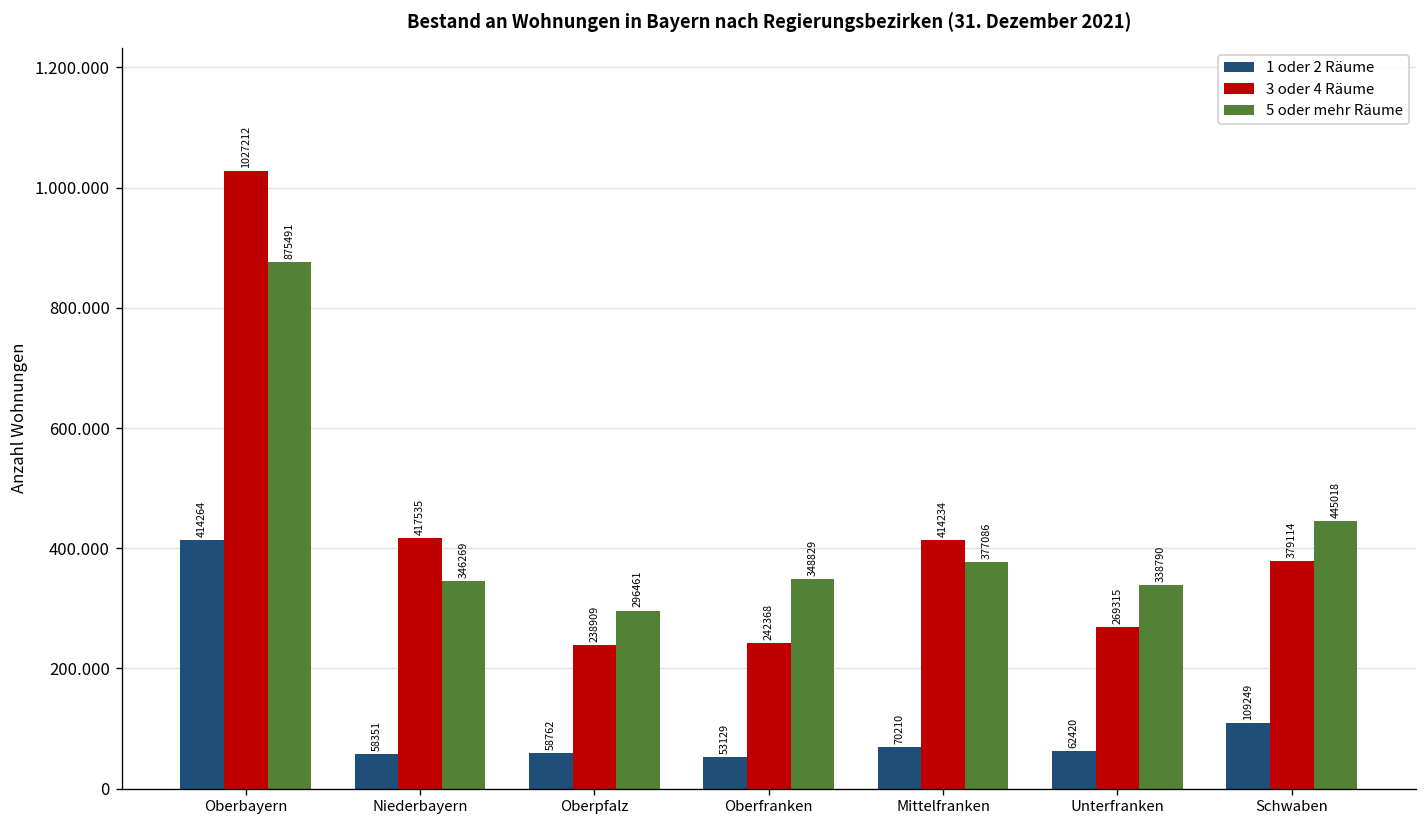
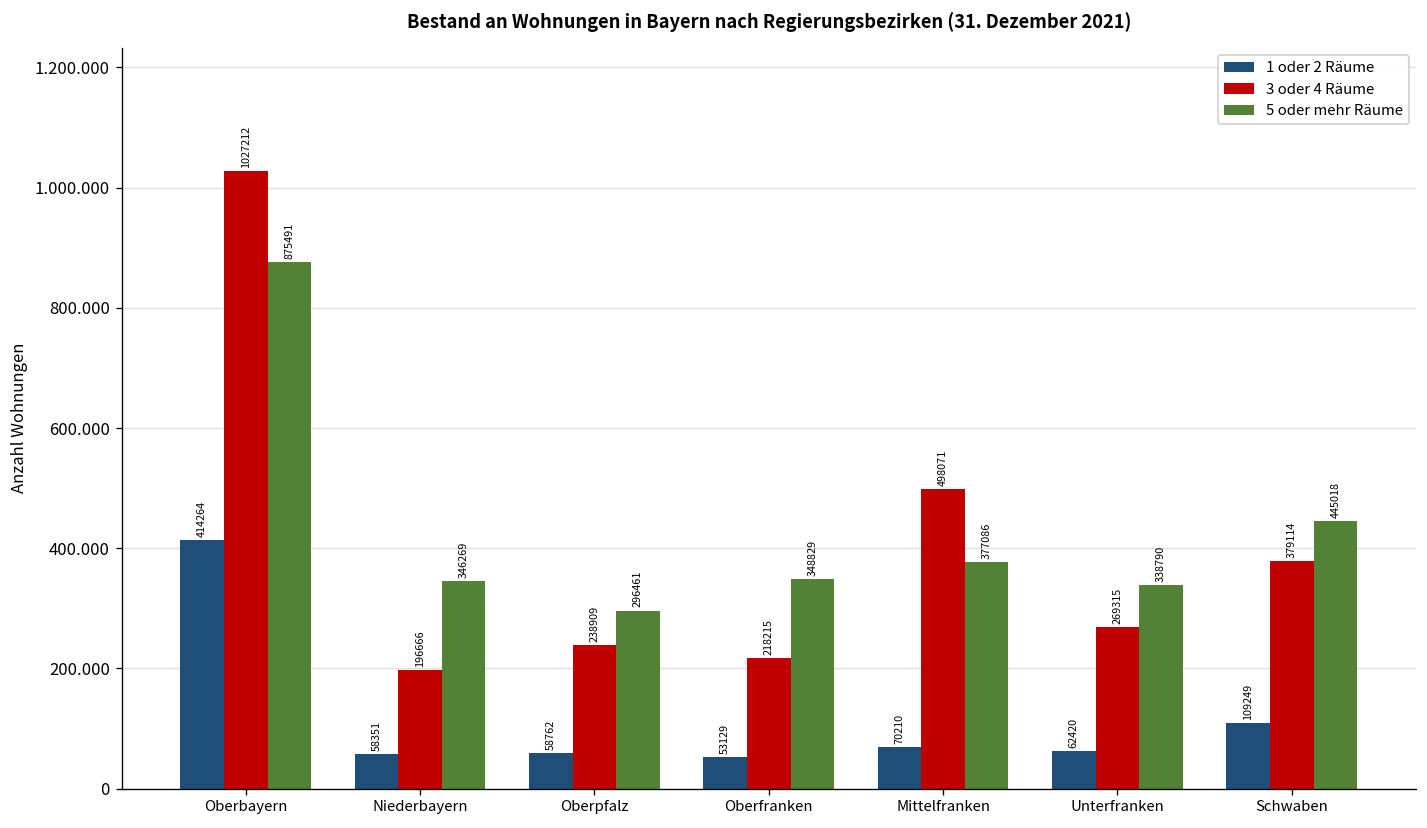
3 oder 4 Räume, Niederbayern: 417535 -> 196666
3 oder 4 Räume, Oberfranken: 242368 -> 218215
3 oder 4 Räume, Mittelfranken: 414234 -> 498071
